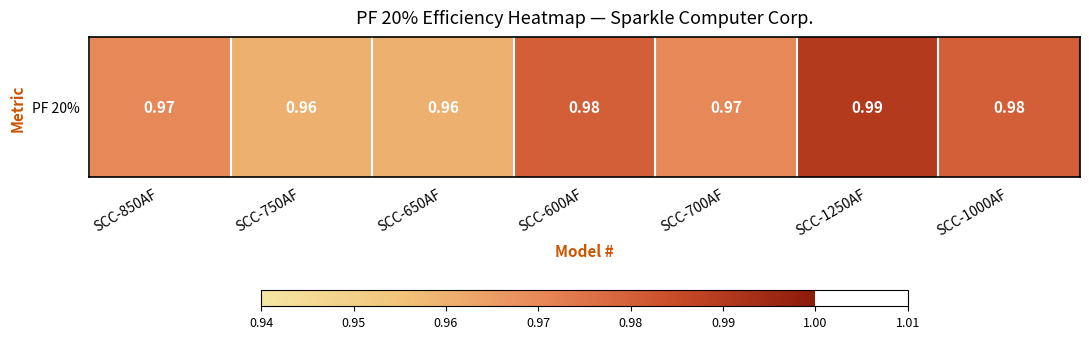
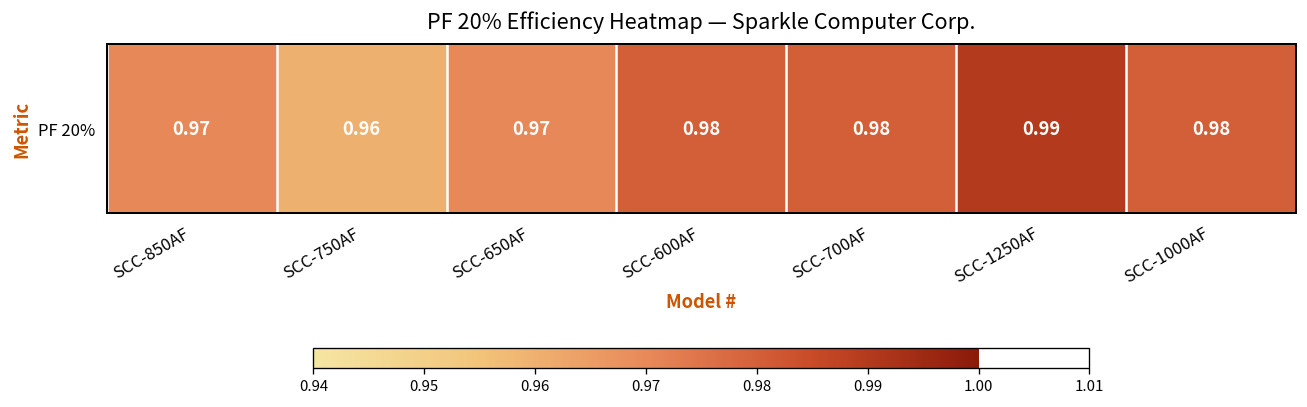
PF 20%, SCC-650AF: 0.96 -> 0.97
PF 20%, SCC-700AF: 0.97 -> 0.98
